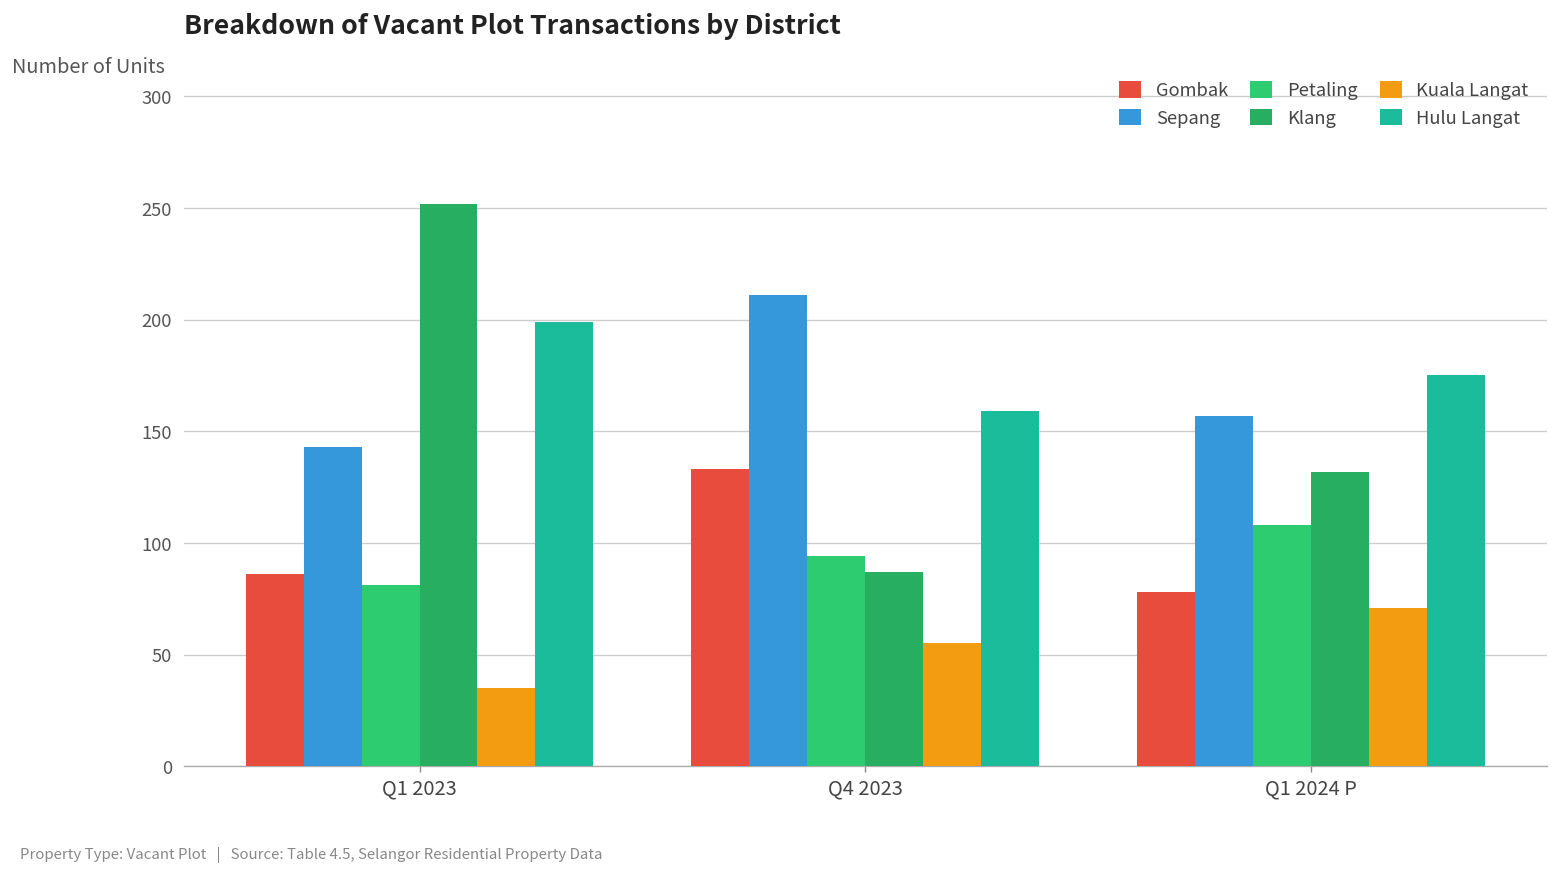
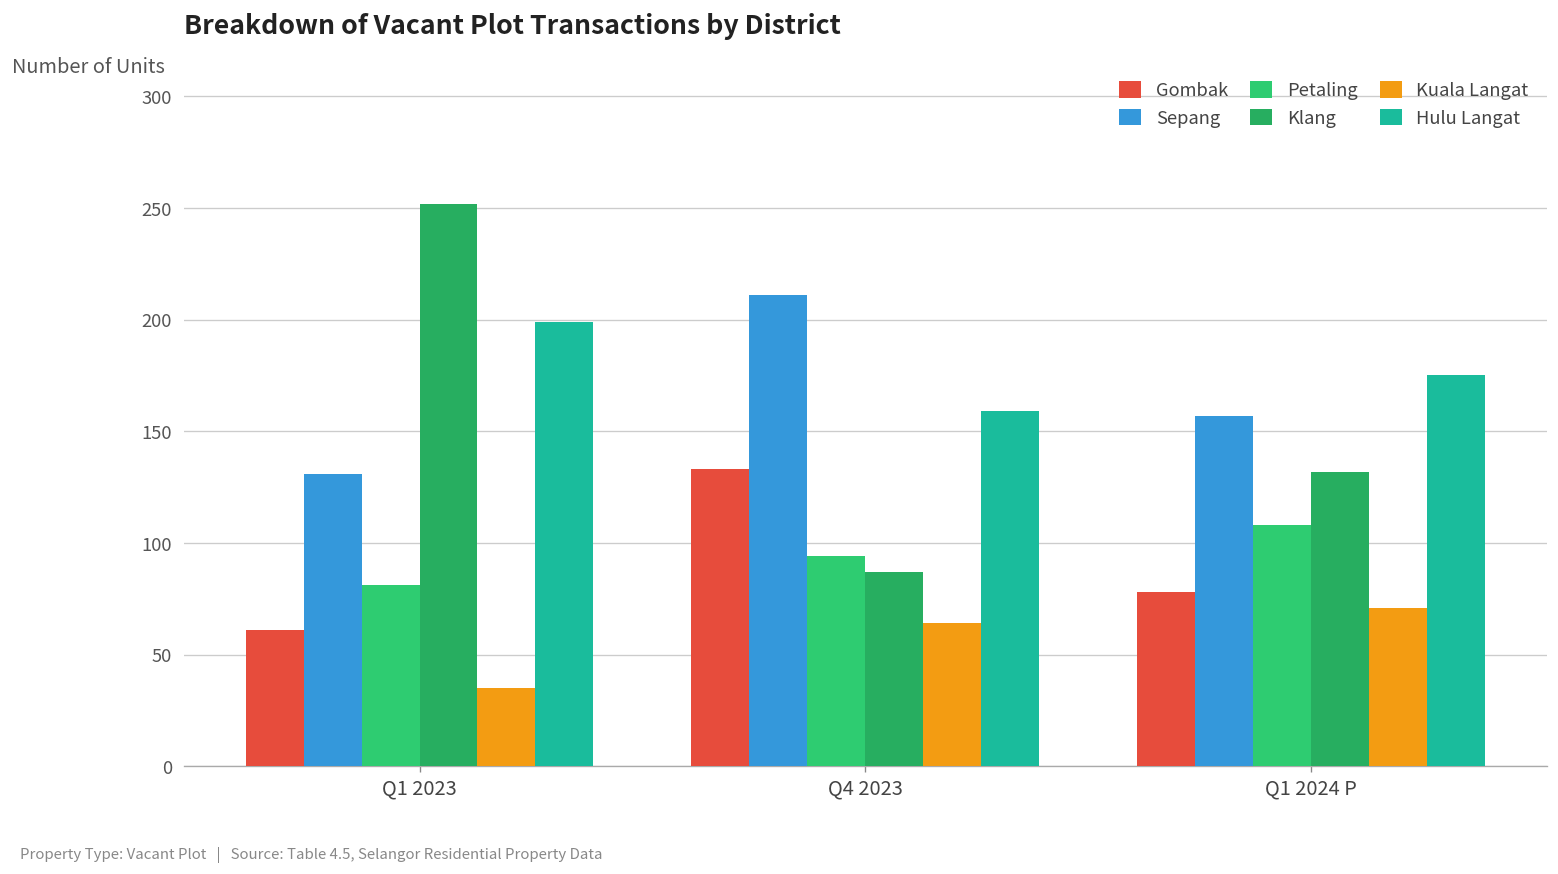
Gombak, Q1 2023: 86 -> 61
Sepang, Q1 2023: 143 -> 131
Kuala Langat, Q4 2023: 55 -> 64
